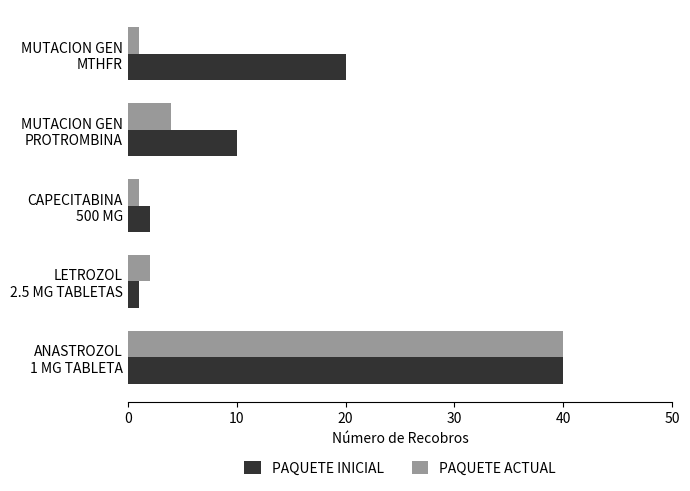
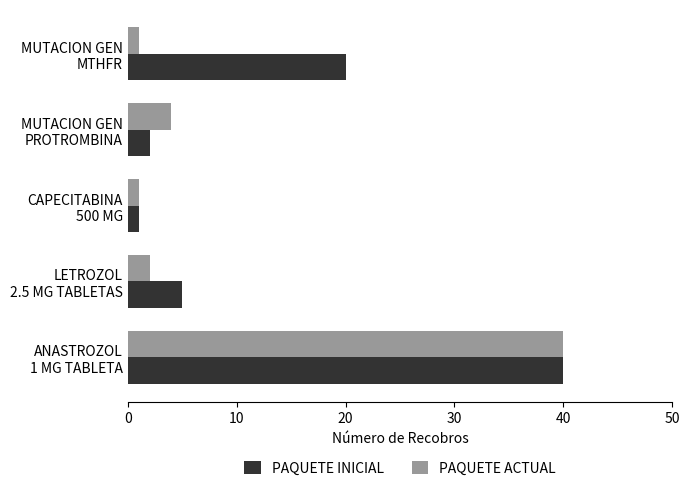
PAQUETE INICIAL, MUTACION GEN PROTROMBINA: 10 -> 2
PAQUETE INICIAL, CAPECITABINA 500 MG: 2 -> 1
PAQUETE INICIAL, LETROZOL 2.5 MG TABLETAS: 1 -> 5
